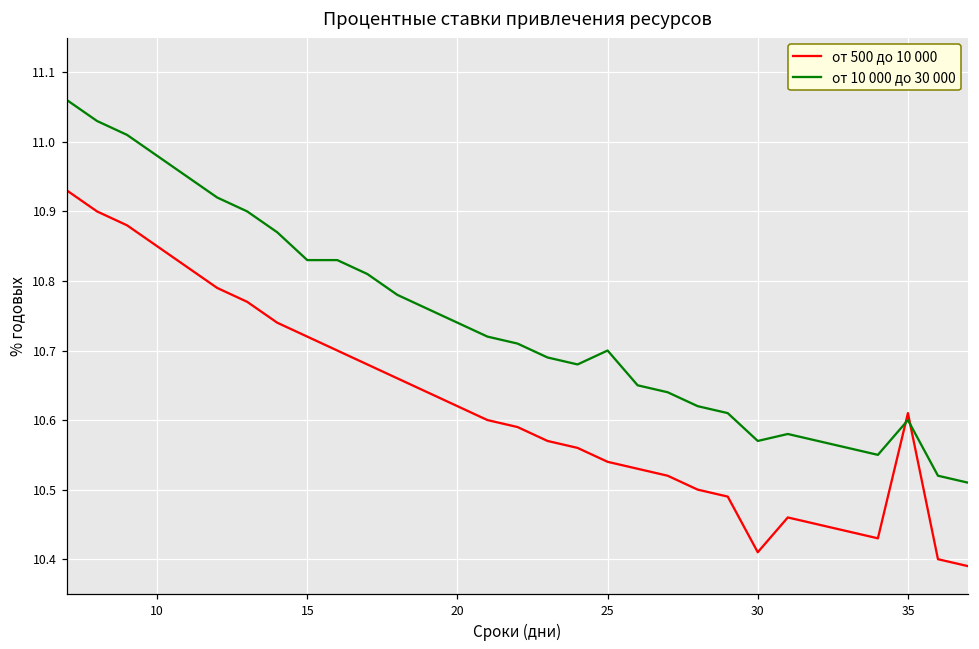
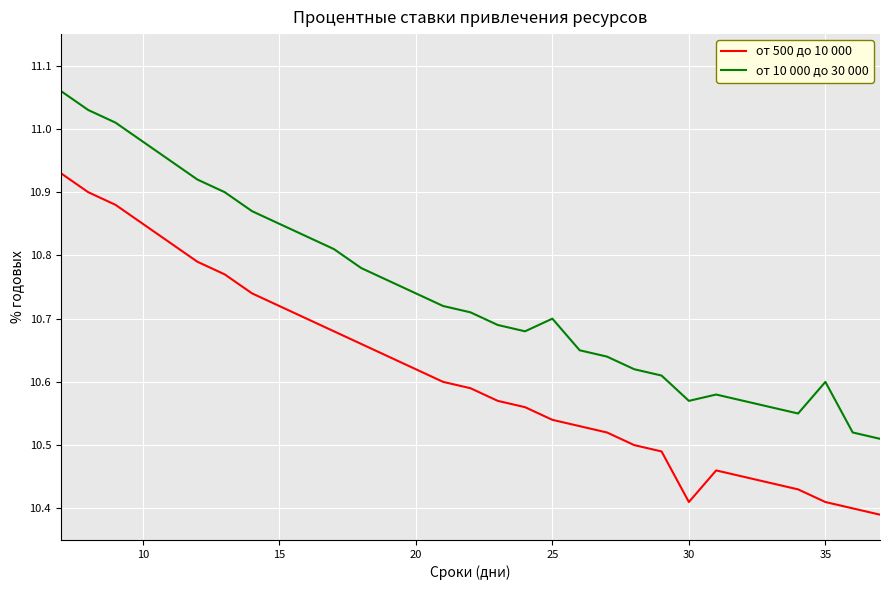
от 10 000 до 30 000, 15: 10.83 -> 10.85
от 500 до 10 000, 35: 10.61 -> 10.41
